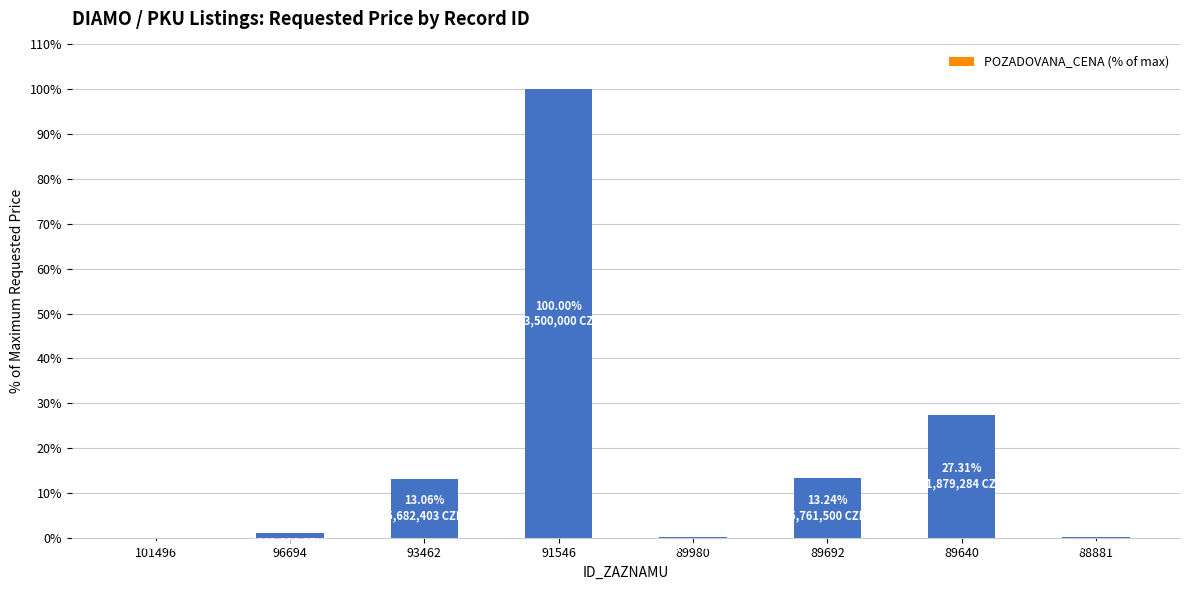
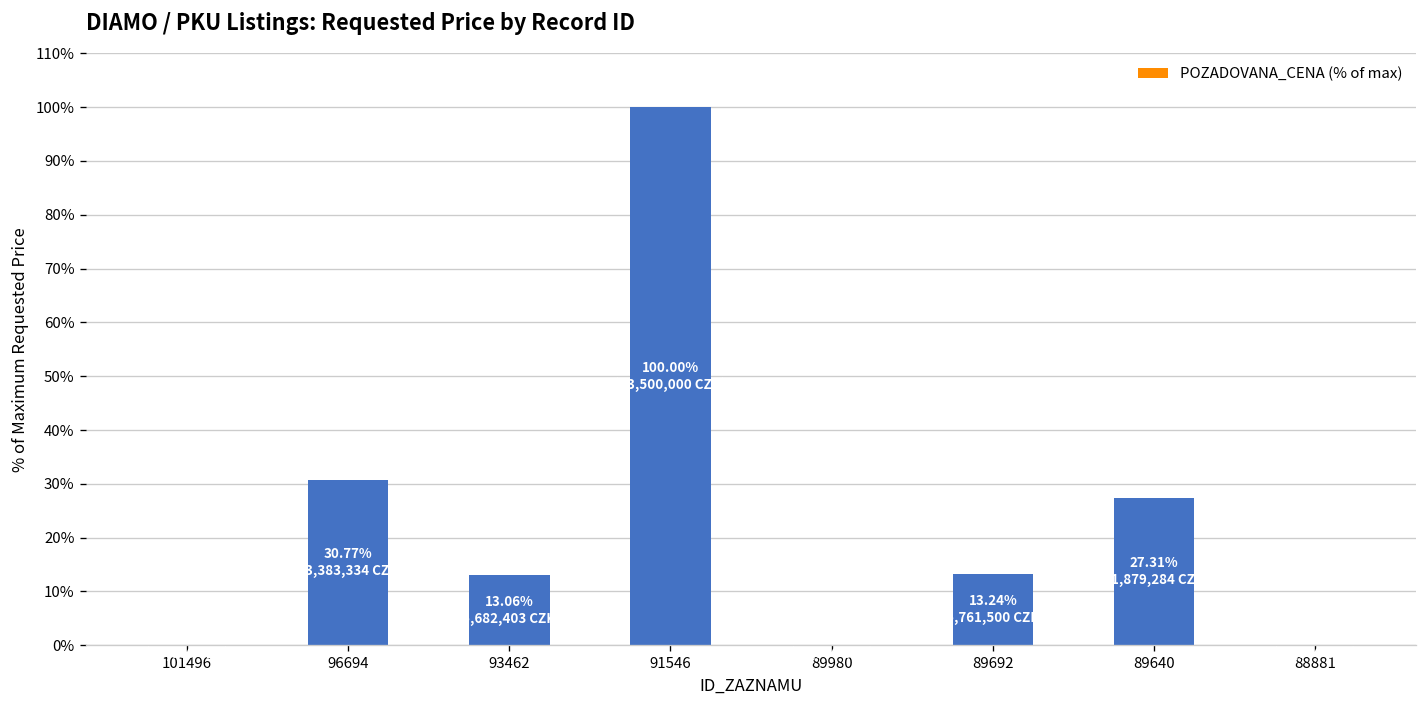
96694: 1% -> 31%
